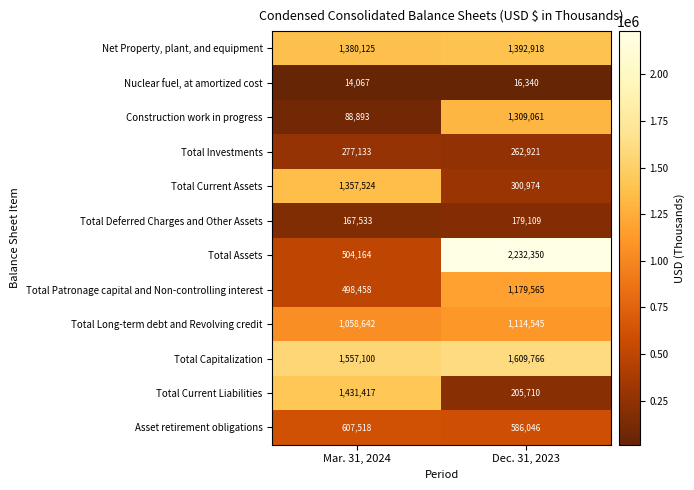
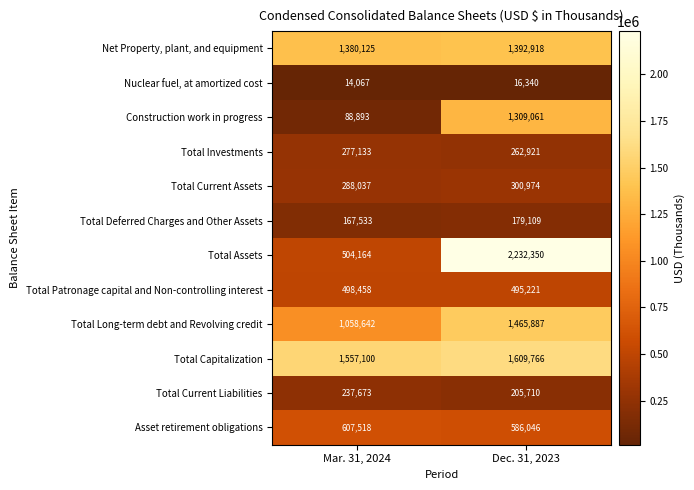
Total Current Assets, Mar. 31, 2024: 1,357,524 -> 288,037
Total Patronage capital and Non-controlling interest, Dec. 31, 2023: 1,179,565 -> 495,221
Total Long-term debt and Revolving credit, Dec. 31, 2023: 1,114,545 -> 1,465,887
Total Current Liabilities, Mar. 31, 2024: 1,431,417 -> 237,673
